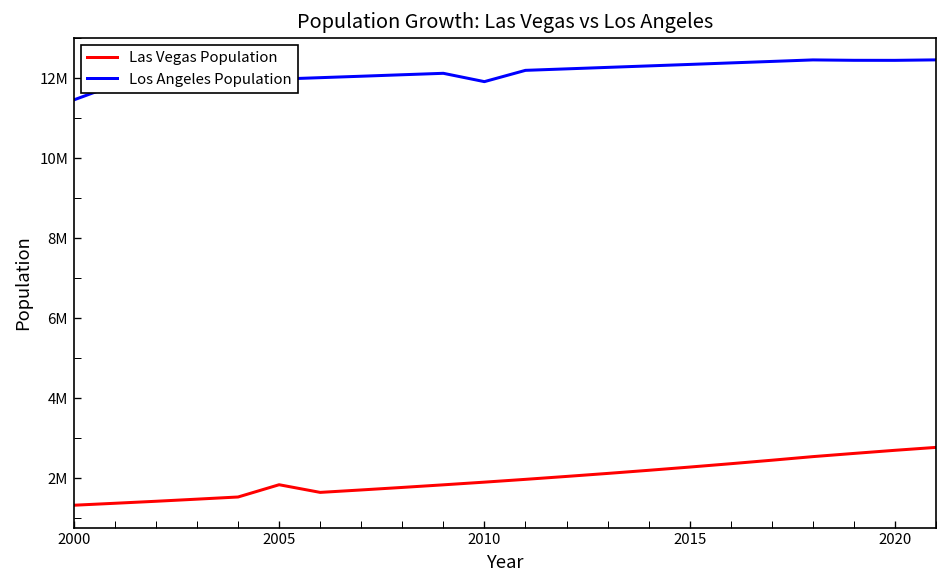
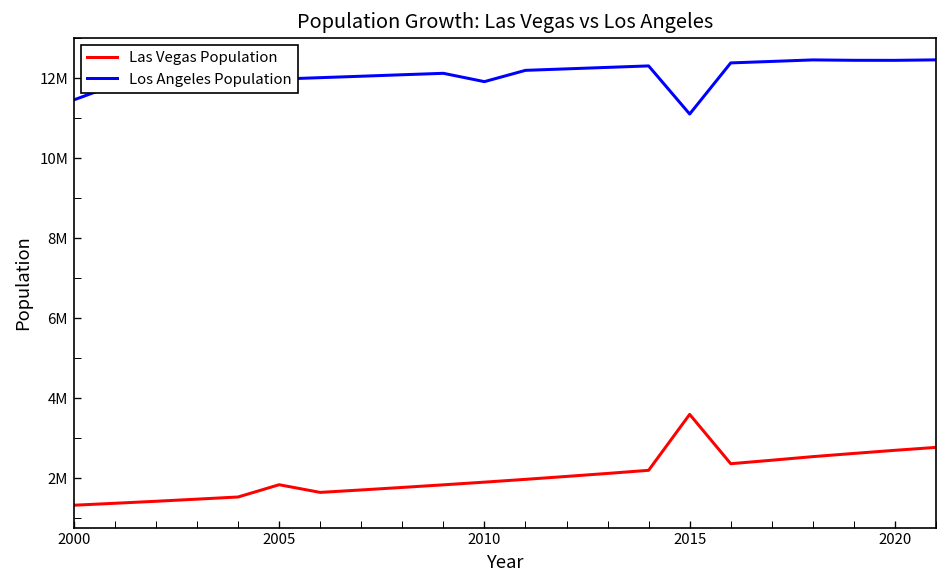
Las Vegas Population, 2015: 2300000 -> 3600000
Los Angeles Population, 2015: 12300000 -> 11100000
